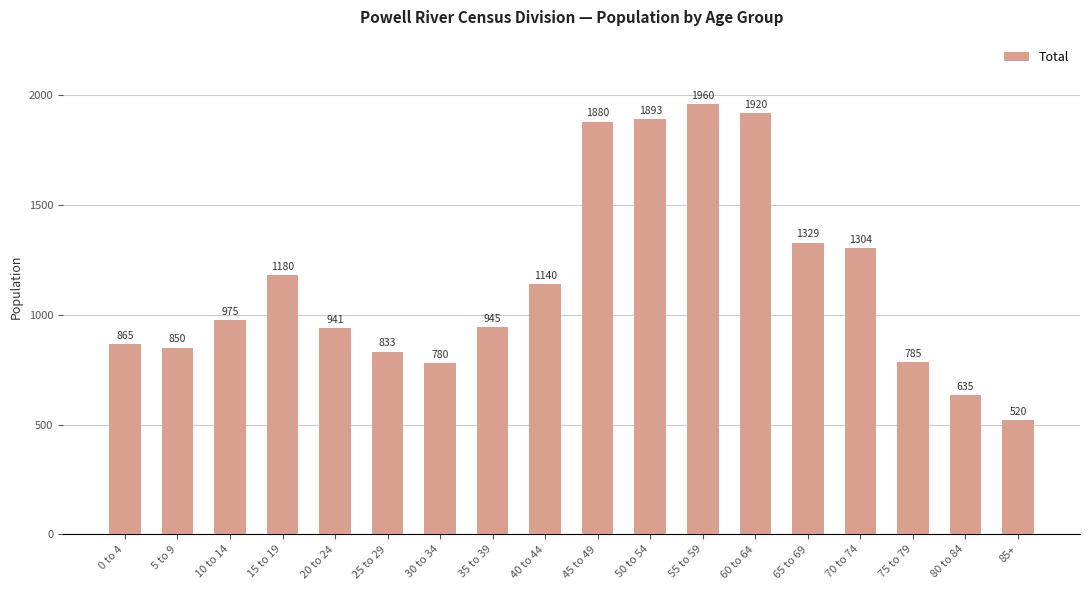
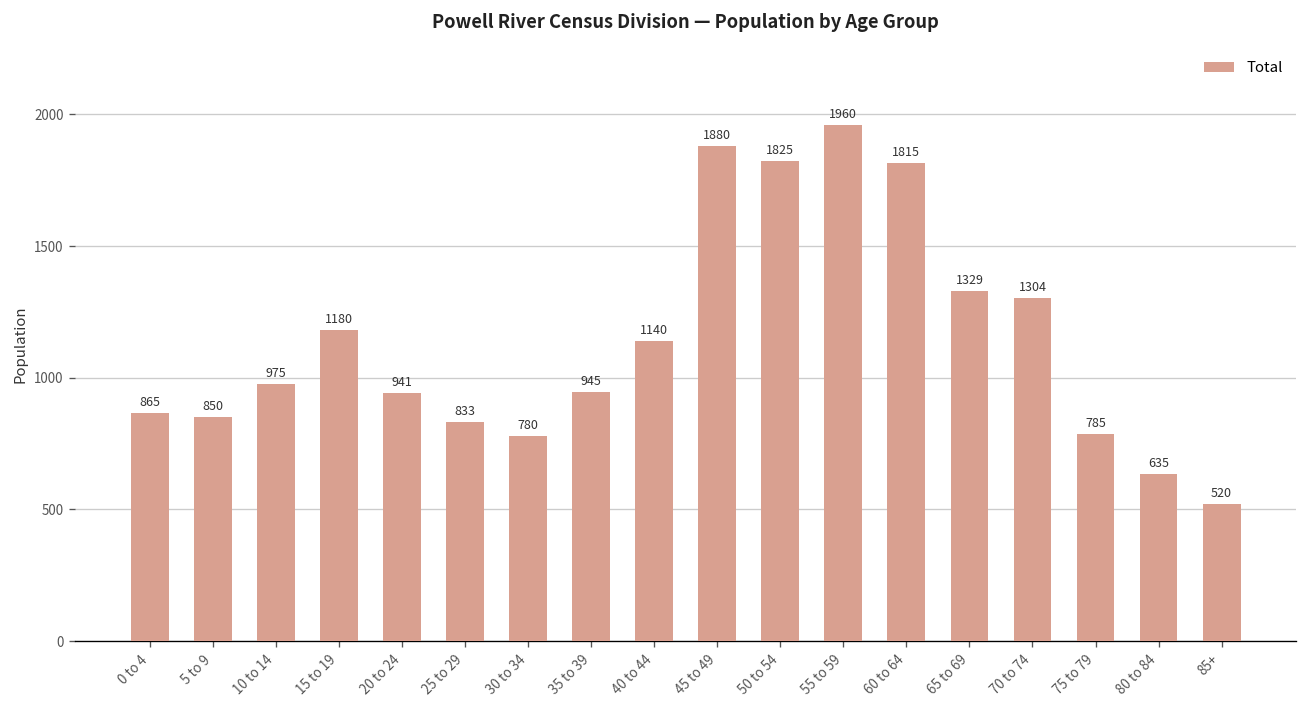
50 to 54: 1893 -> 1825
60 to 64: 1920 -> 1815
